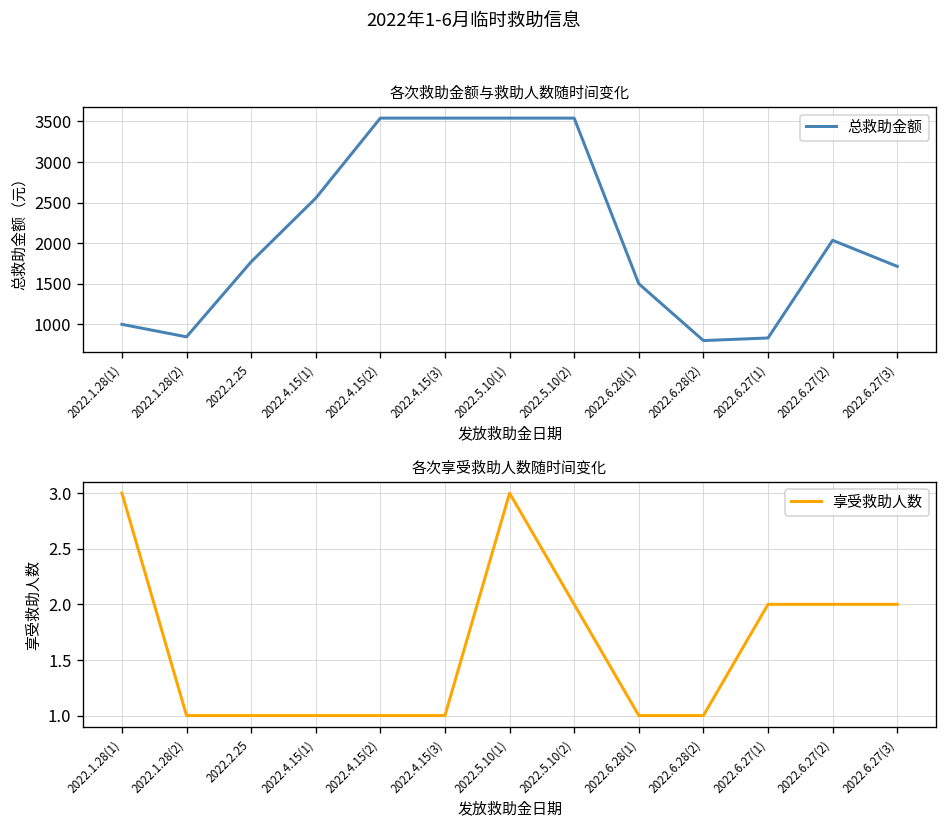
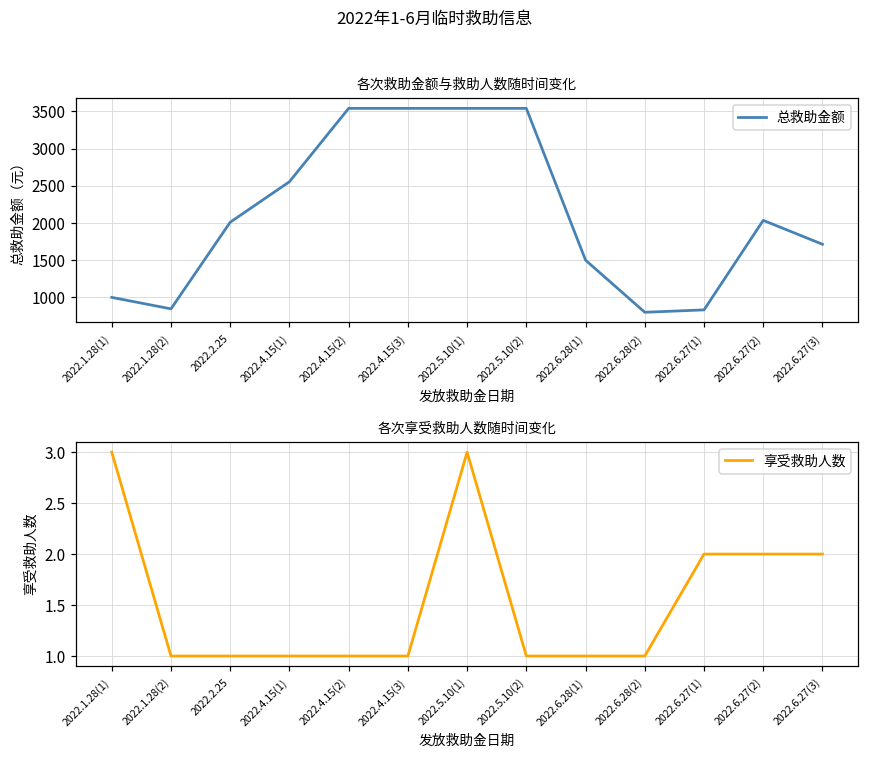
各次救助金额与救助人数随时间变化, 2022.2.25: 1800 -> 2000
各次享受救助人数随时间变化, 2022.5.10(2): 2 -> 1
